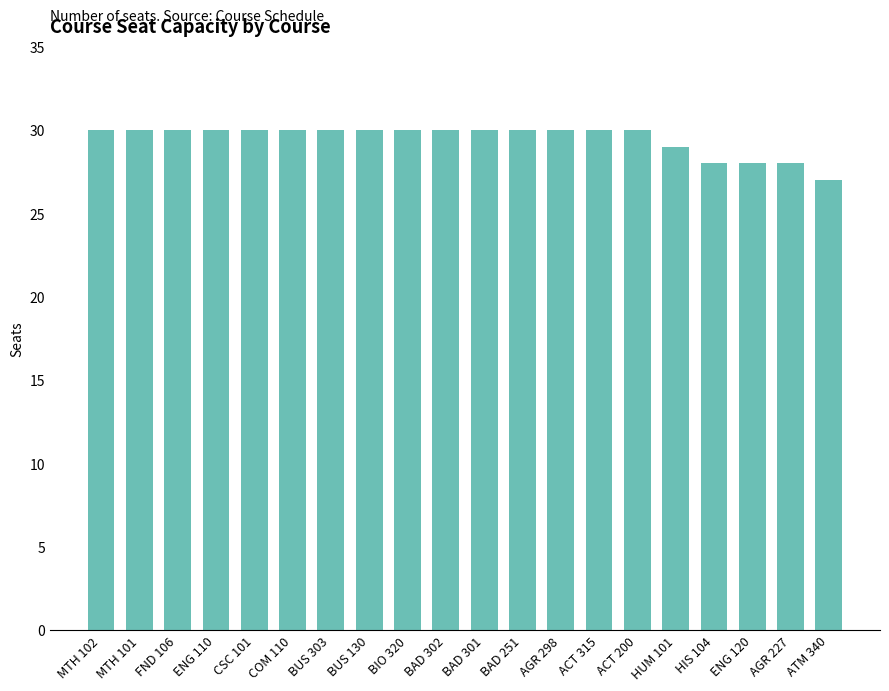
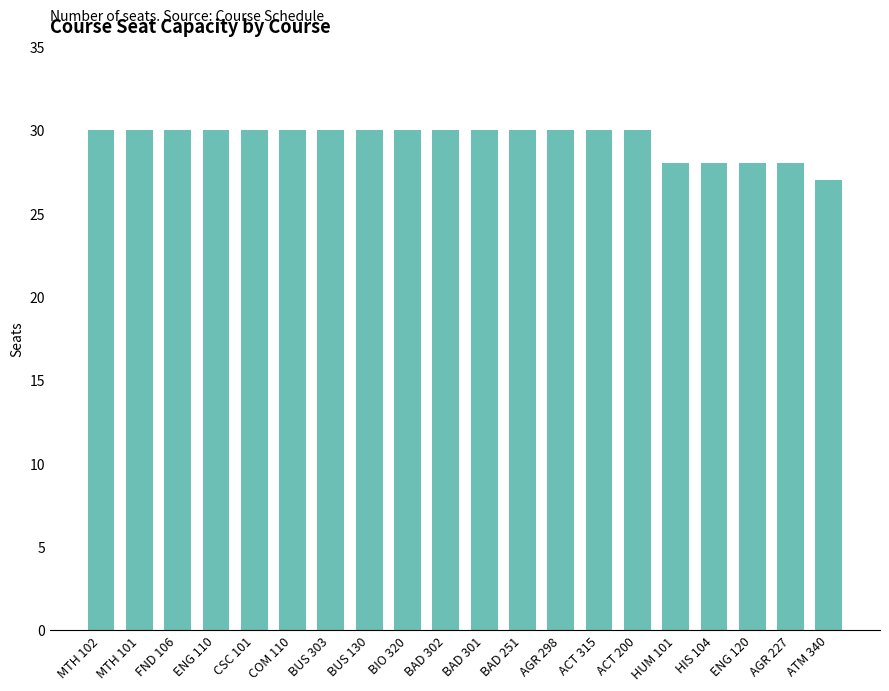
HUM 101: 29 -> 28
